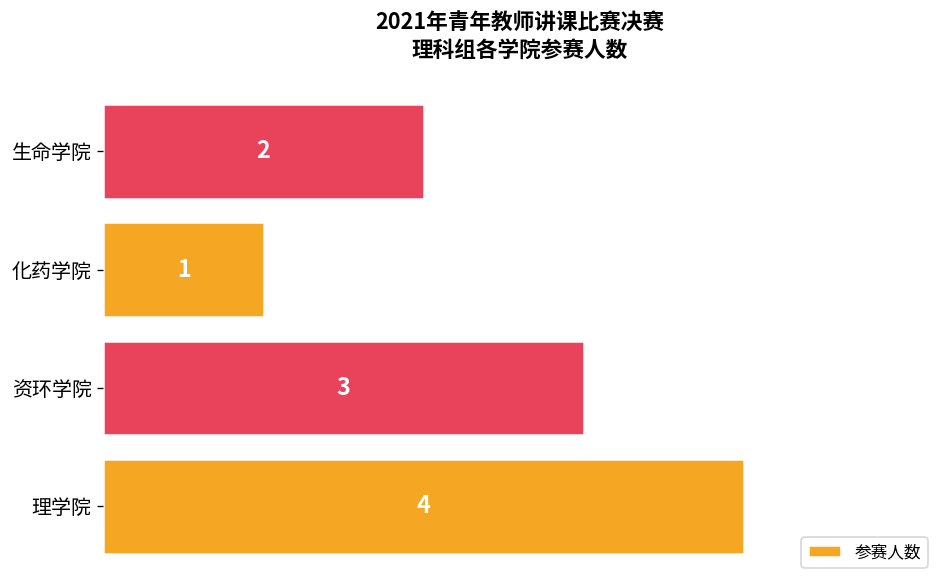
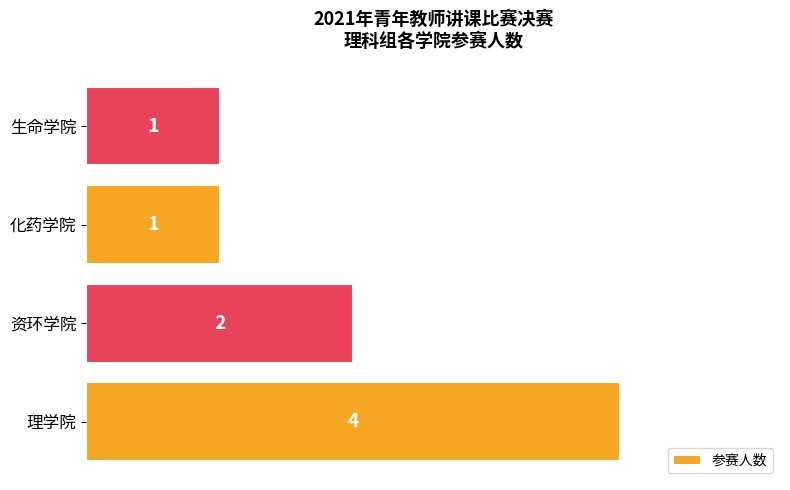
生命学院: 2 -> 1
资环学院: 3 -> 2
